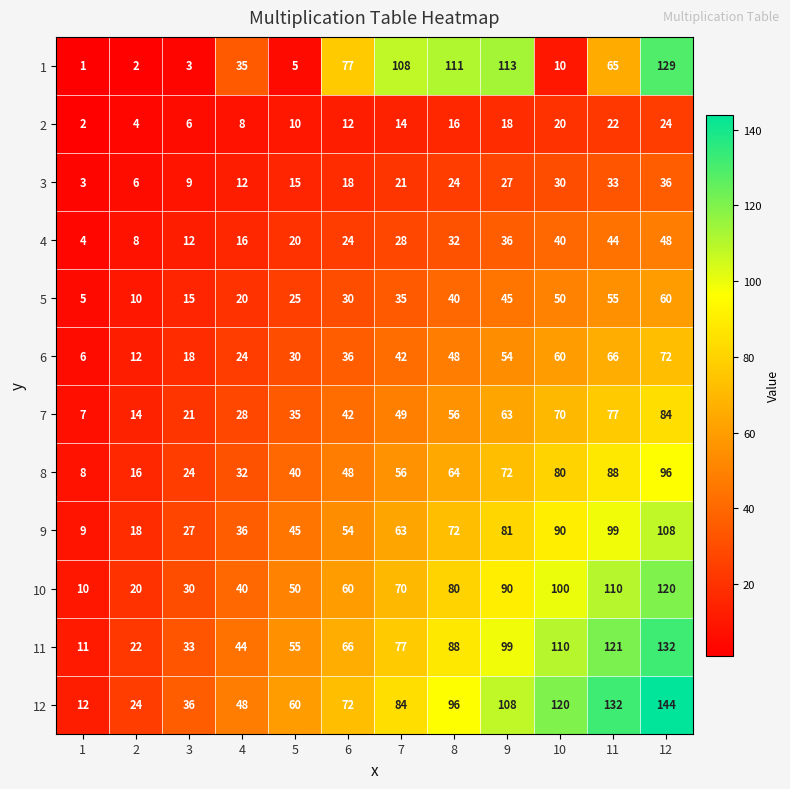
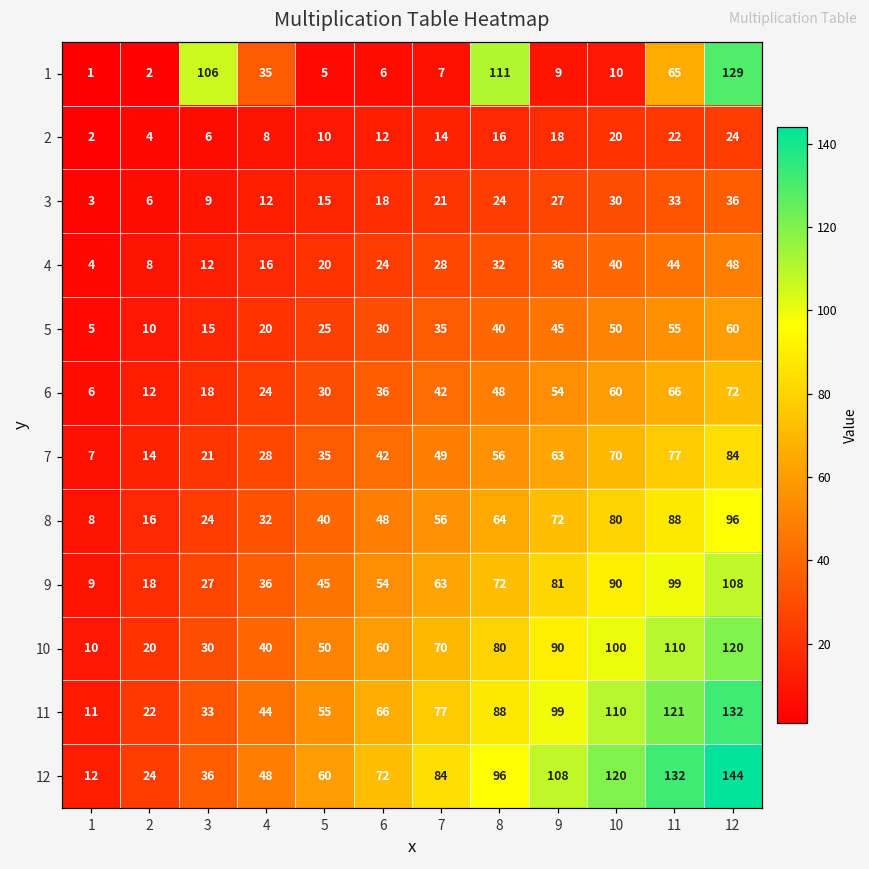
1, 3: 3 -> 106
1, 6: 77 -> 6
1, 7: 108 -> 7
1, 9: 113 -> 9
